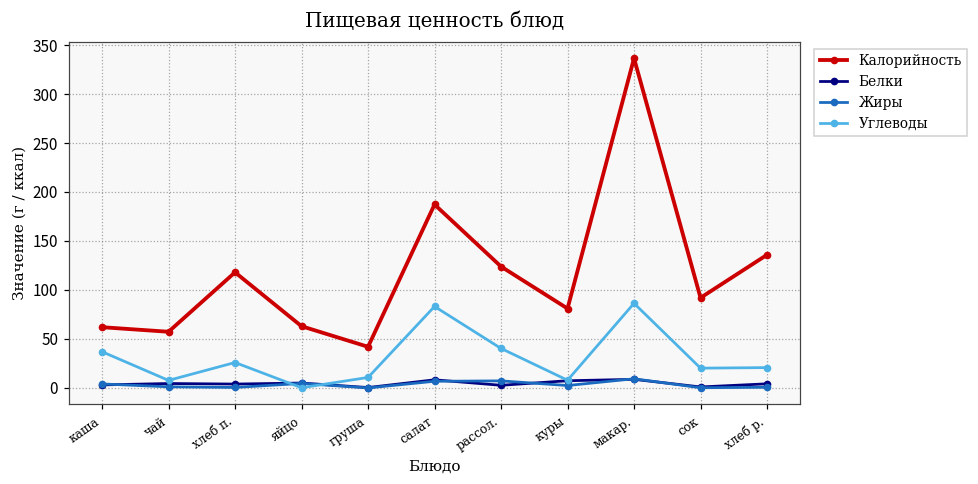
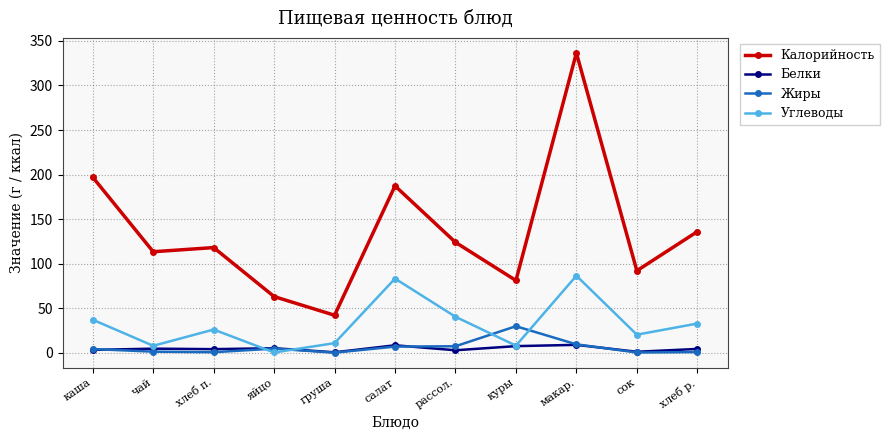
Калорийность, каша: 60 -> 200
Калорийность, чай: 60 -> 110
Жиры, куры: 0 -> 30
Углеводы, хлеб р.: 20 -> 30
